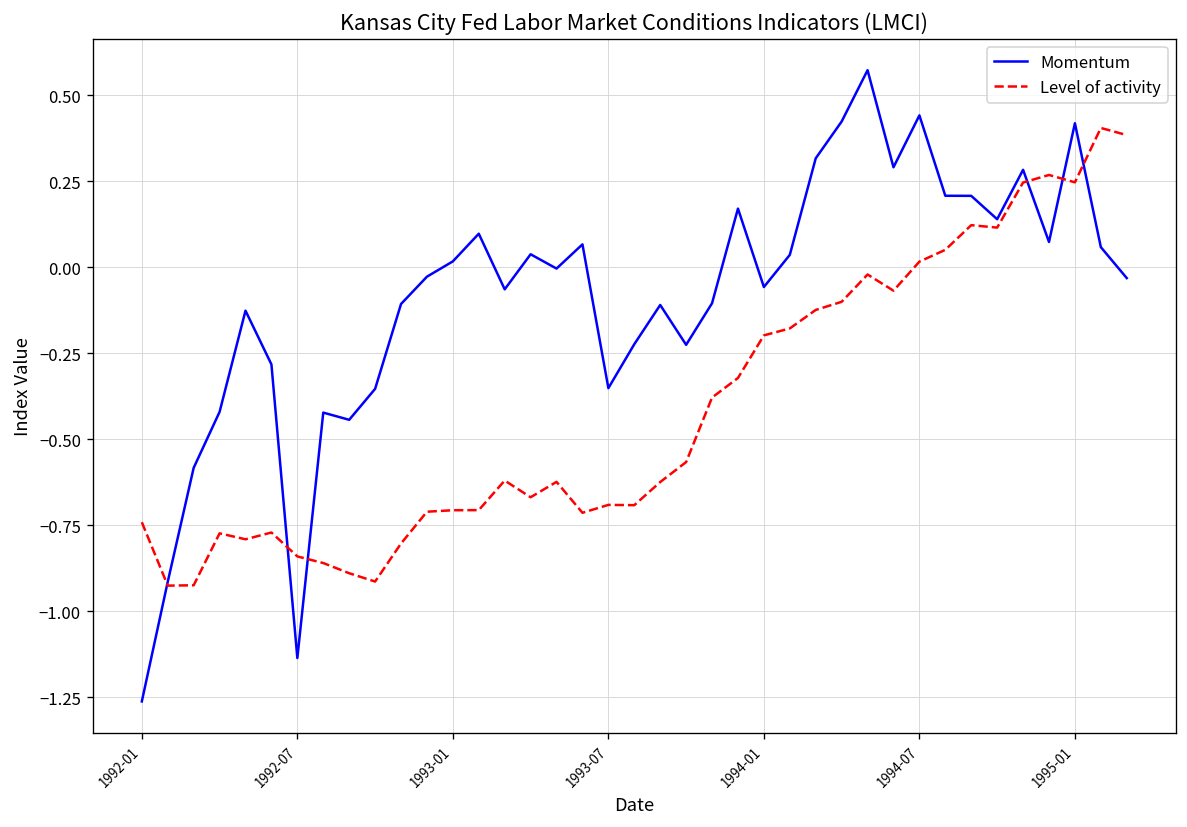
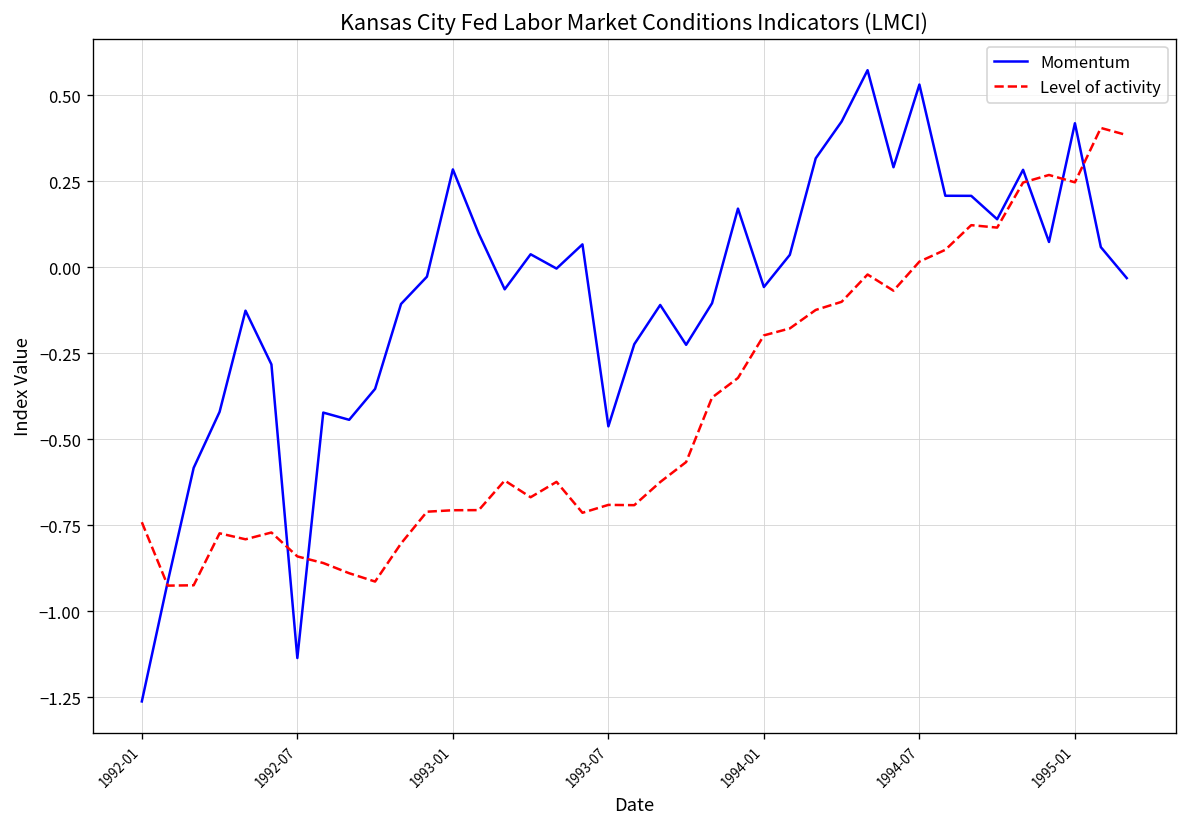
Momentum, 1993-01: 0.02 -> 0.28
Momentum, 1993-07: -0.35 -> -0.46
Momentum, 1994-07: 0.44 -> 0.53
